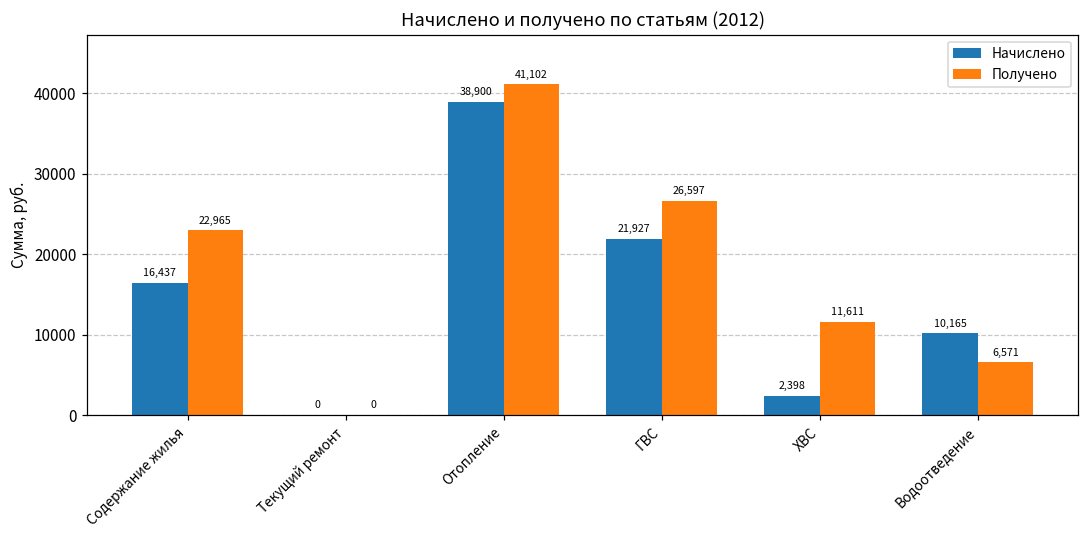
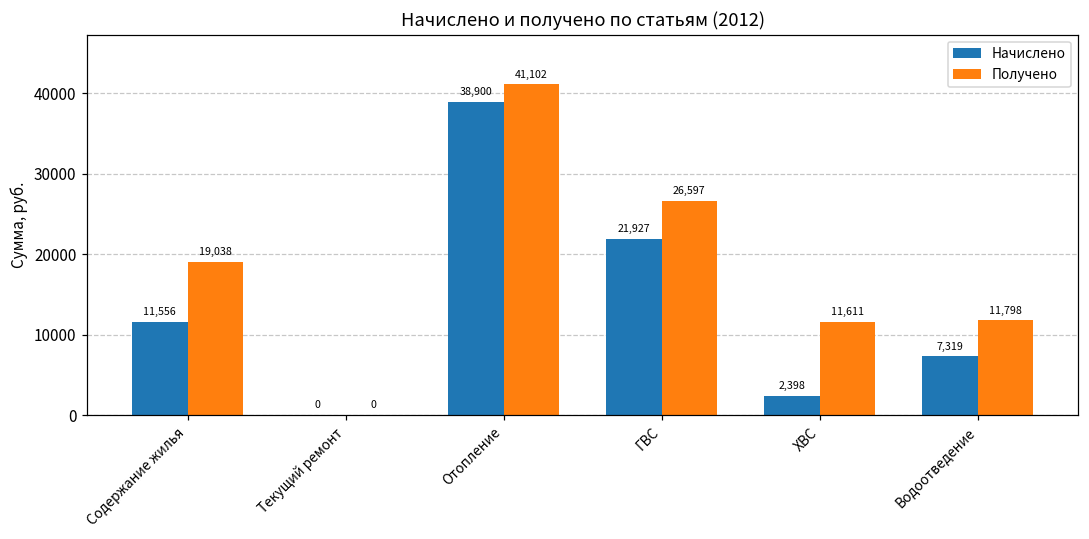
Начислено, Содержание жилья: 16,437 -> 11,556
Получено, Содержание жилья: 22,965 -> 19,038
Начислено, Водоотведение: 10,165 -> 7,319
Получено, Водоотведение: 6,571 -> 11,798
